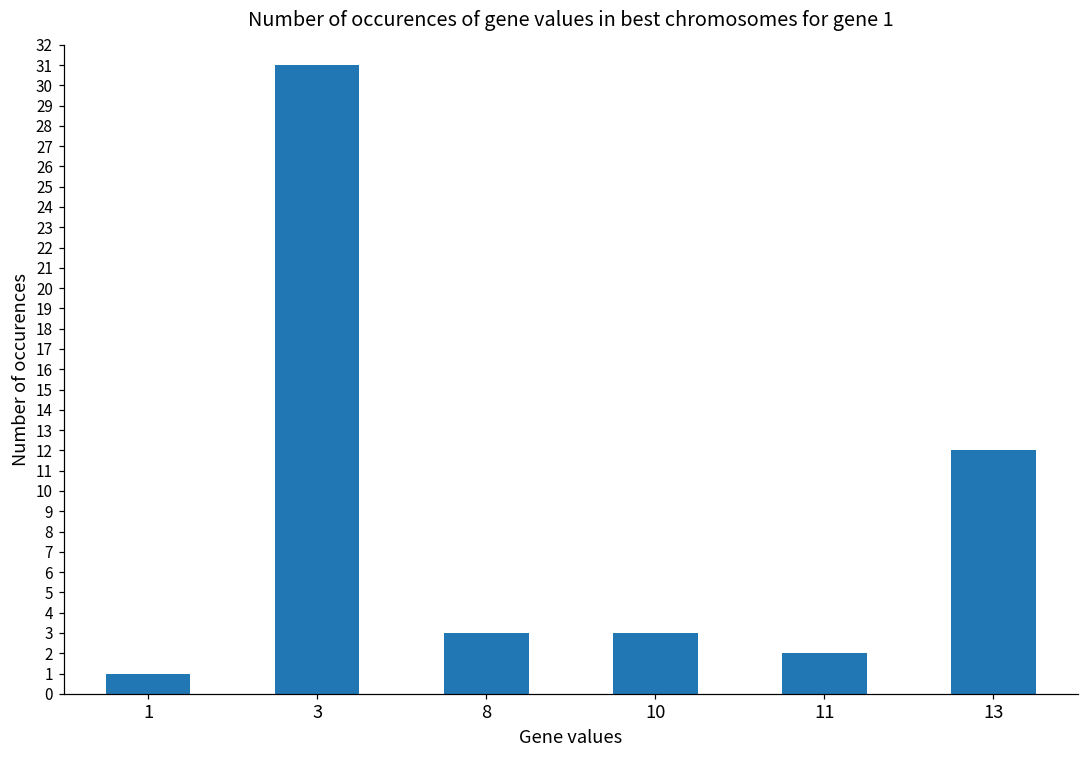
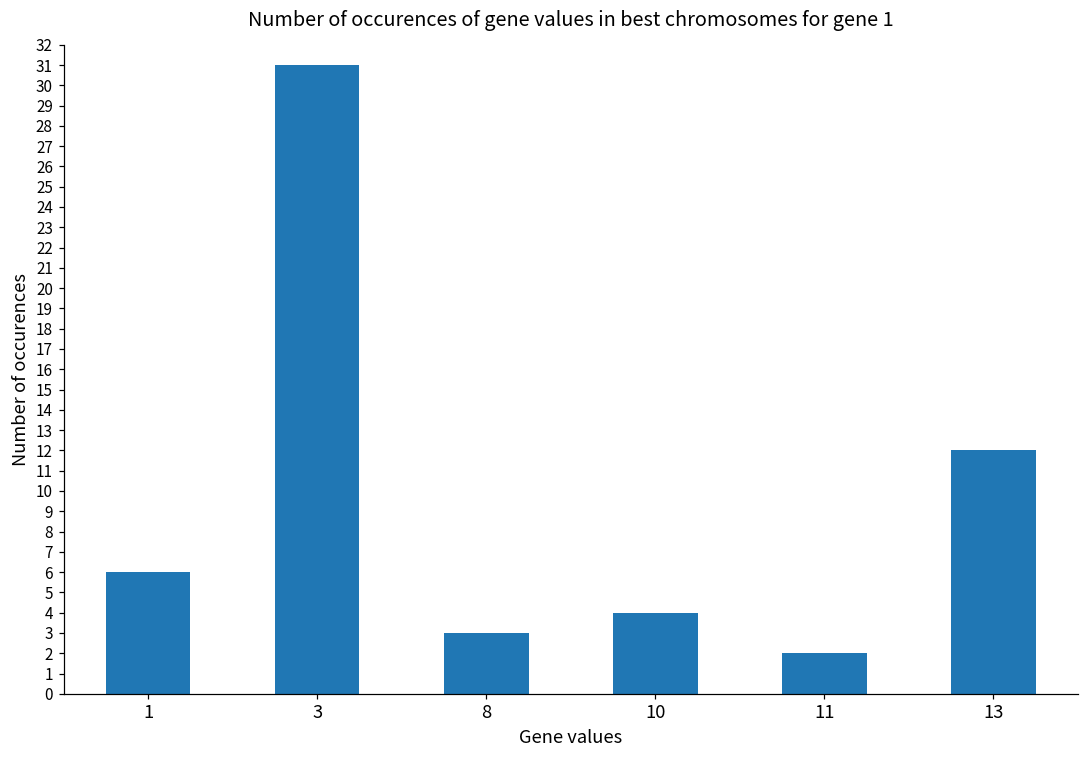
1: 1 -> 6
10: 3 -> 4
